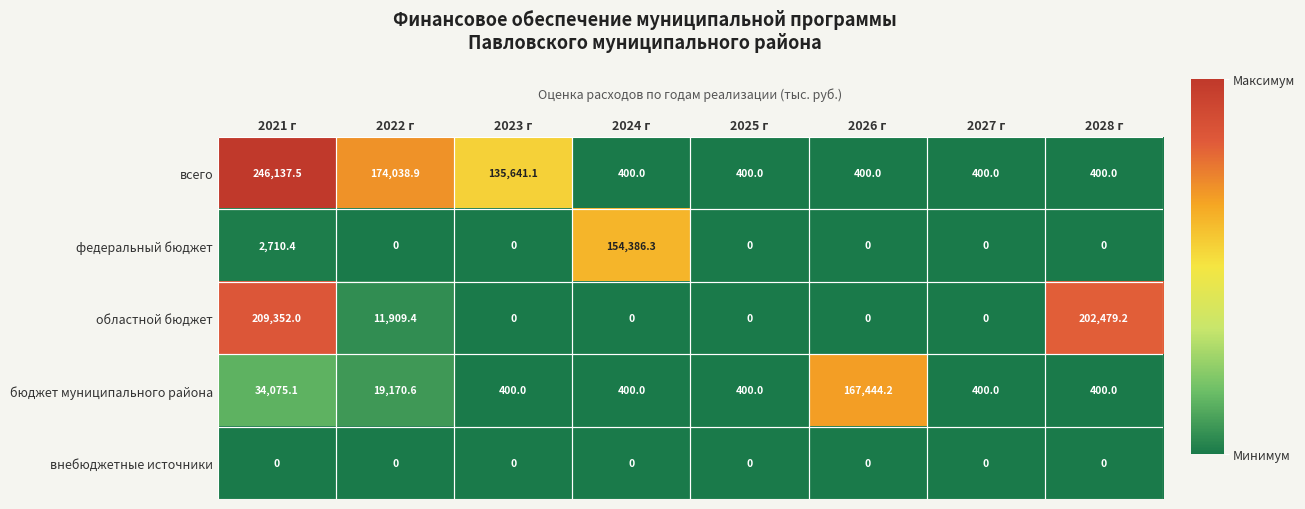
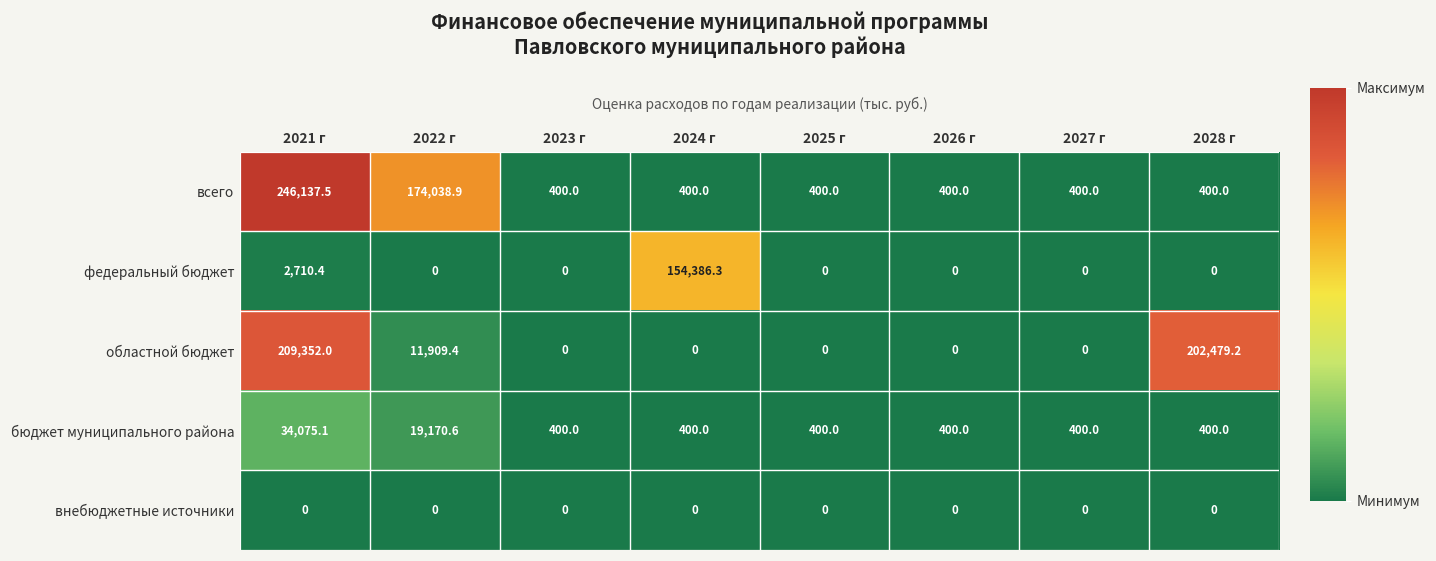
всего, 2023 г: 135,641.1 -> 400.0
бюджет муниципального района, 2026 г: 167,444.2 -> 400.0
